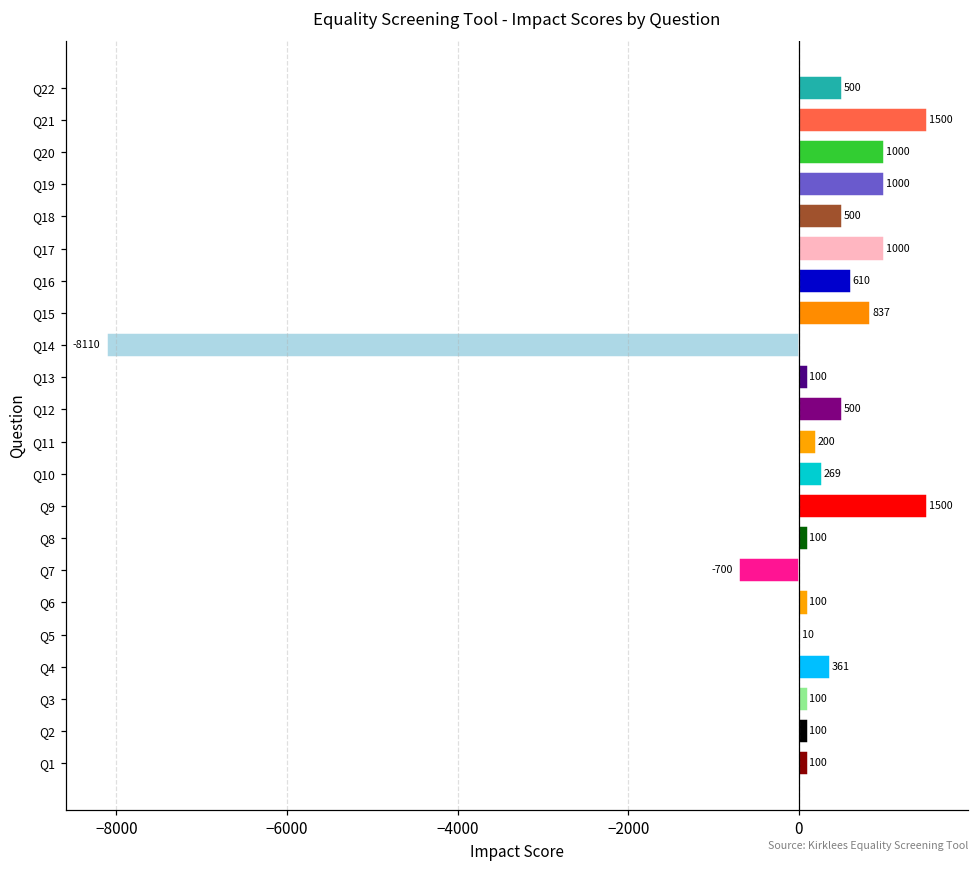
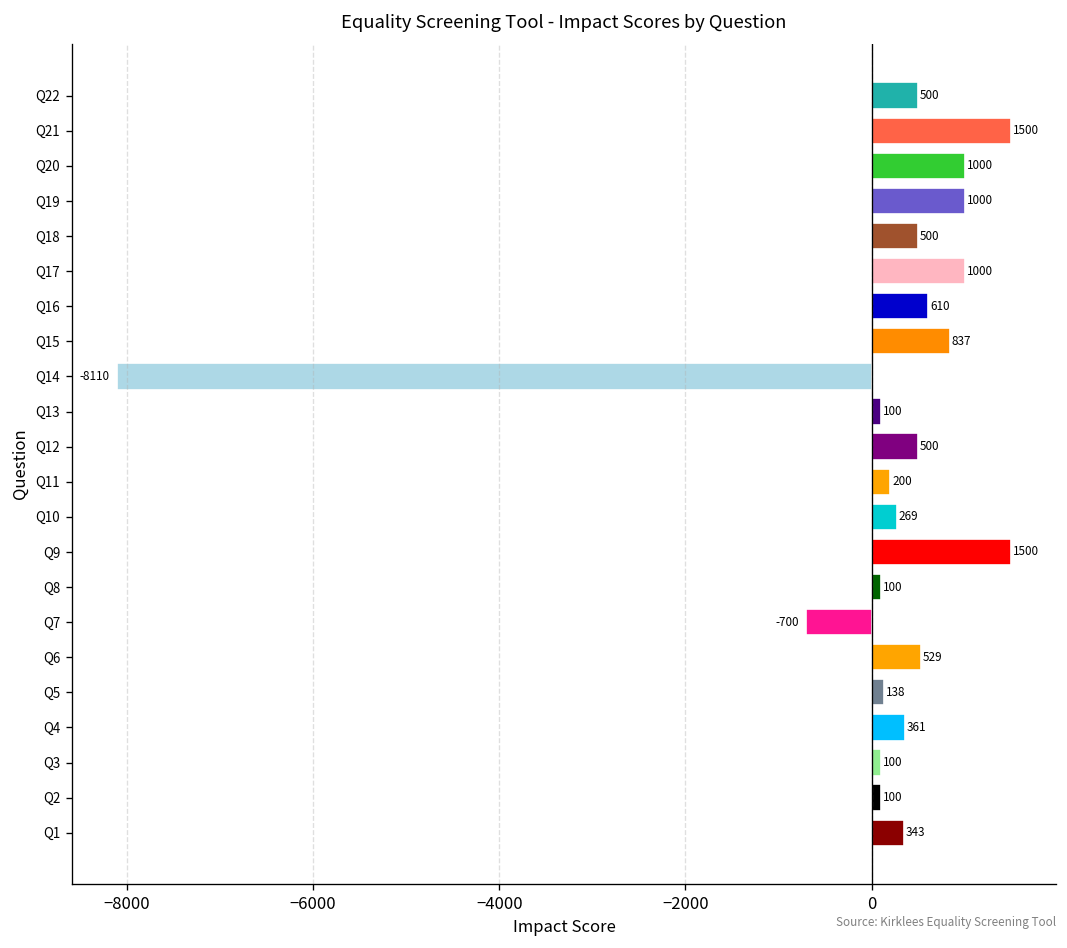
Q6: 100 -> 529
Q5: 10 -> 138
Q1: 100 -> 343
